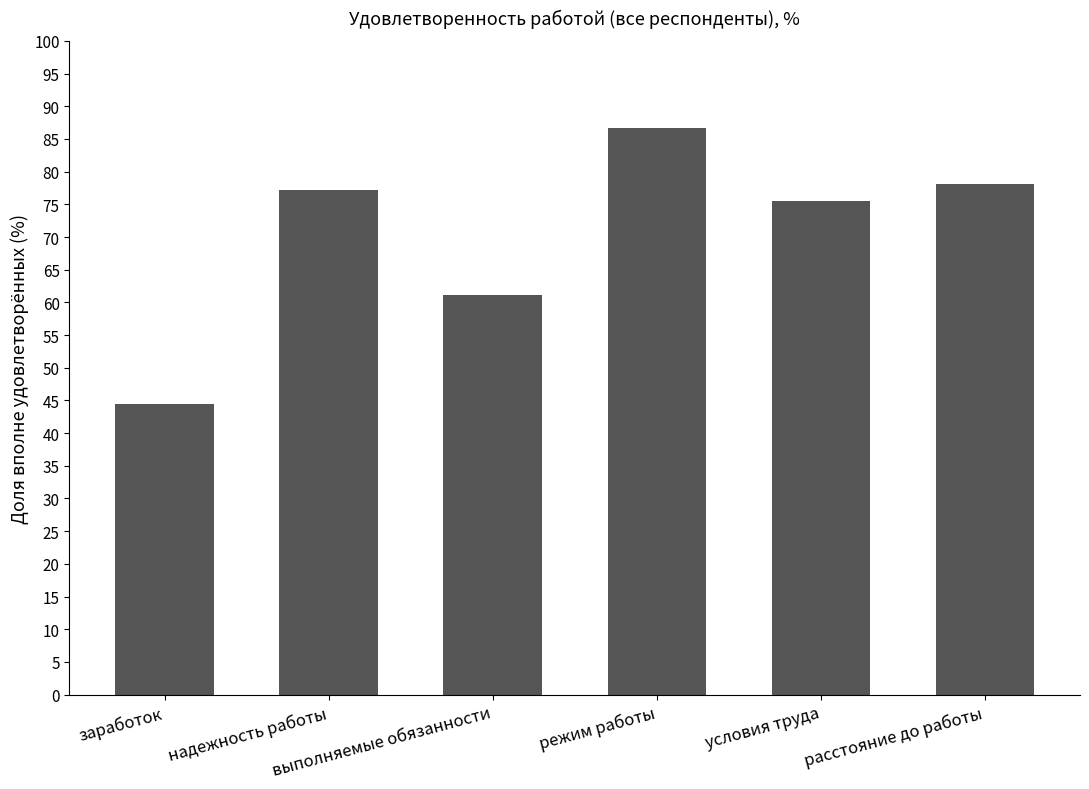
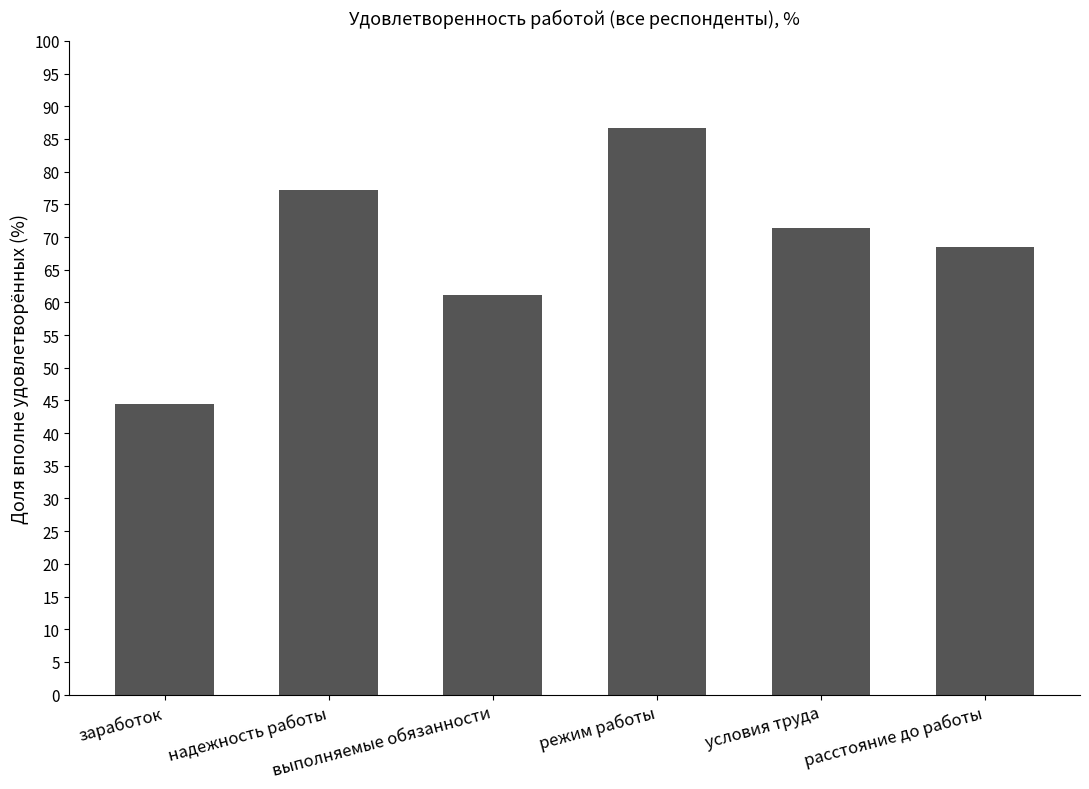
условия труда: 76 -> 71
расстояние до работы: 78 -> 68
